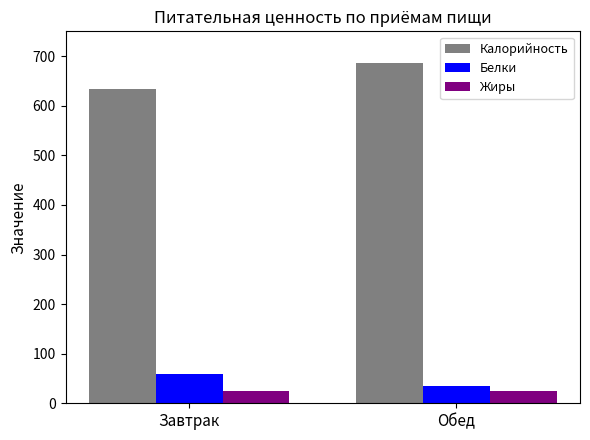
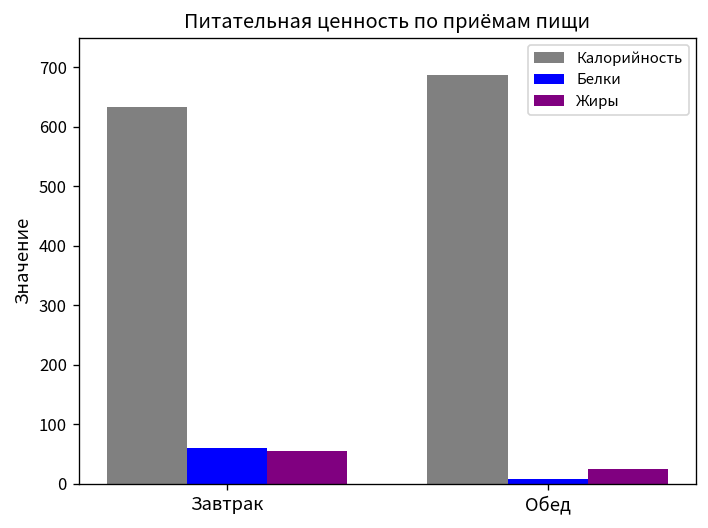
Жиры, Завтрак: 20 -> 60
Белки, Обед: 30 -> 10
